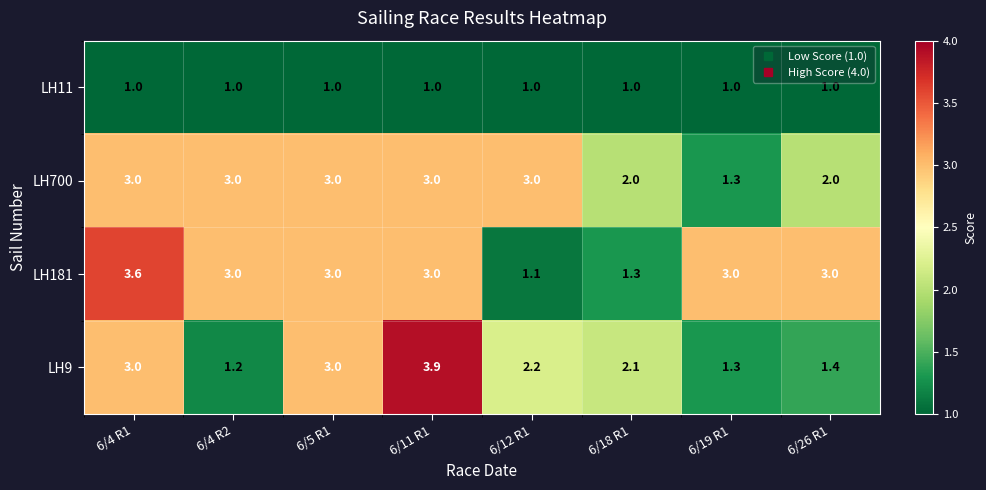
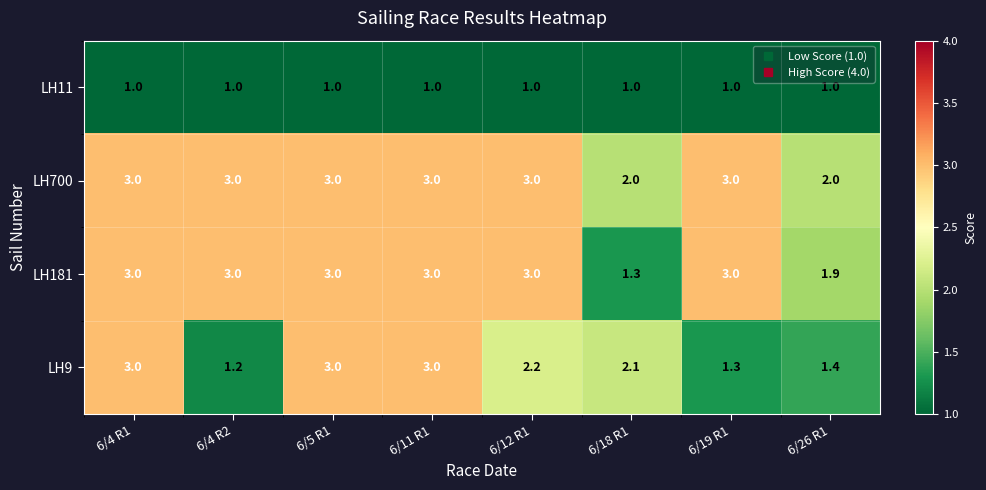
LH700, 6/19 R1: 1.3 -> 3.0
LH181, 6/4 R1: 3.6 -> 3.0
LH181, 6/12 R1: 1.1 -> 3.0
LH181, 6/26 R1: 3.0 -> 1.9
LH9, 6/11 R1: 3.9 -> 3.0
